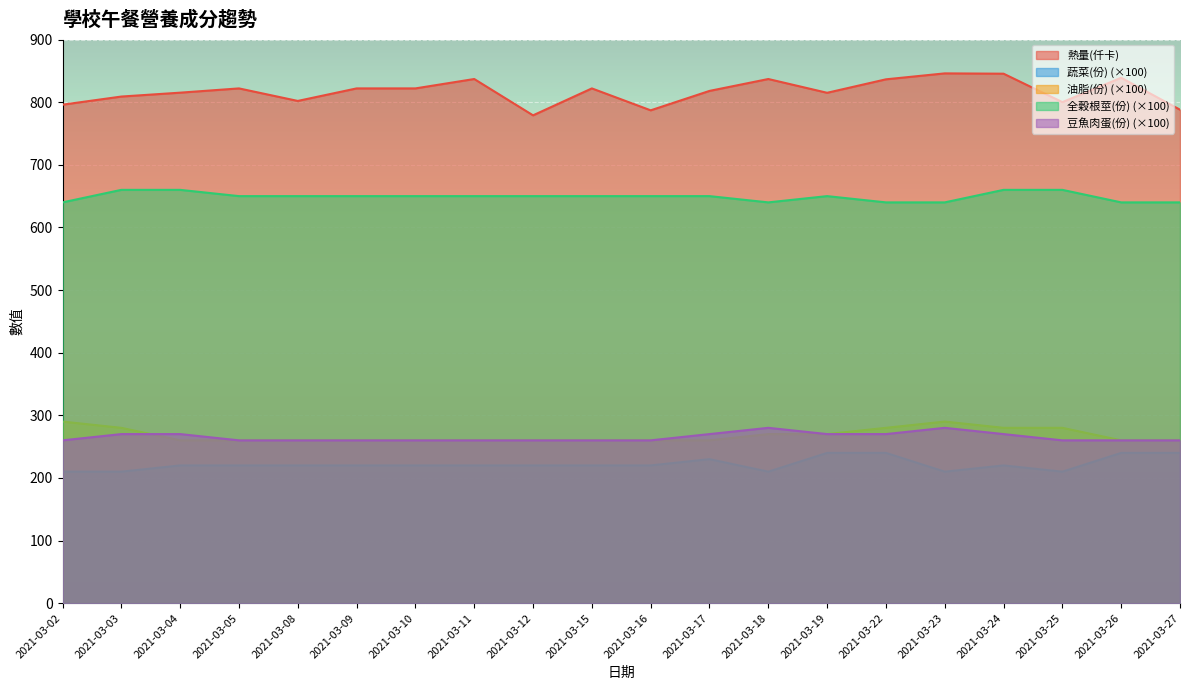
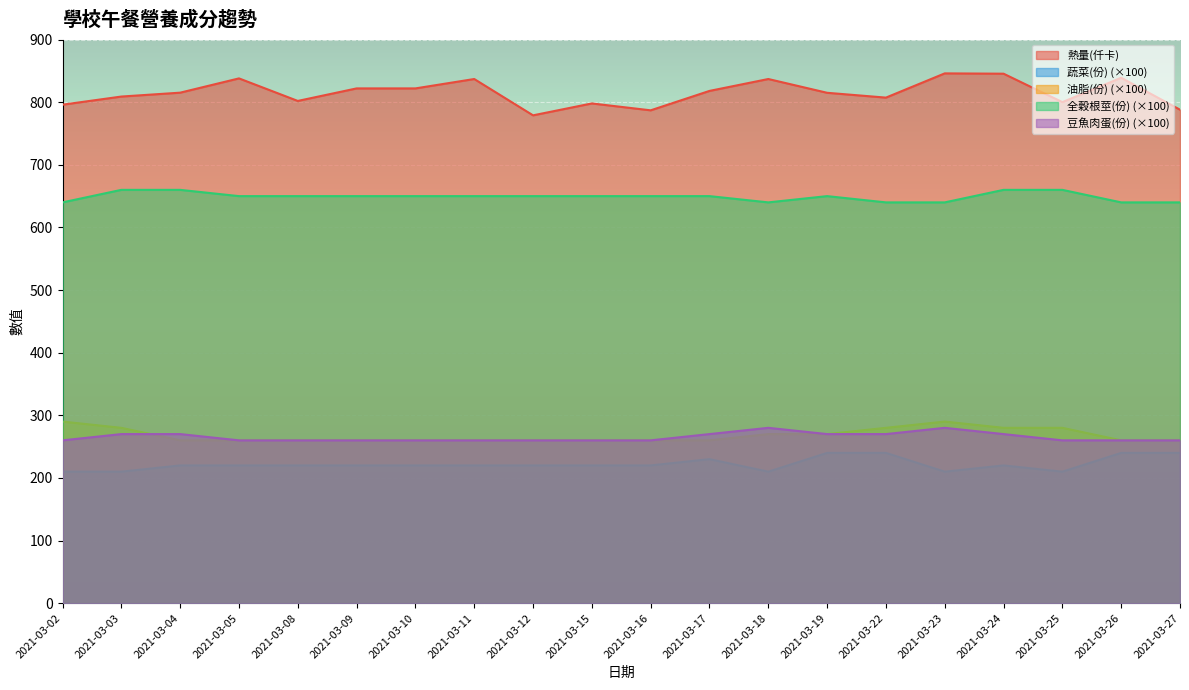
熱量(仟卡), 2021-03-05: 820 -> 840
熱量(仟卡), 2021-03-15: 820 -> 800
熱量(仟卡), 2021-03-22: 840 -> 810
